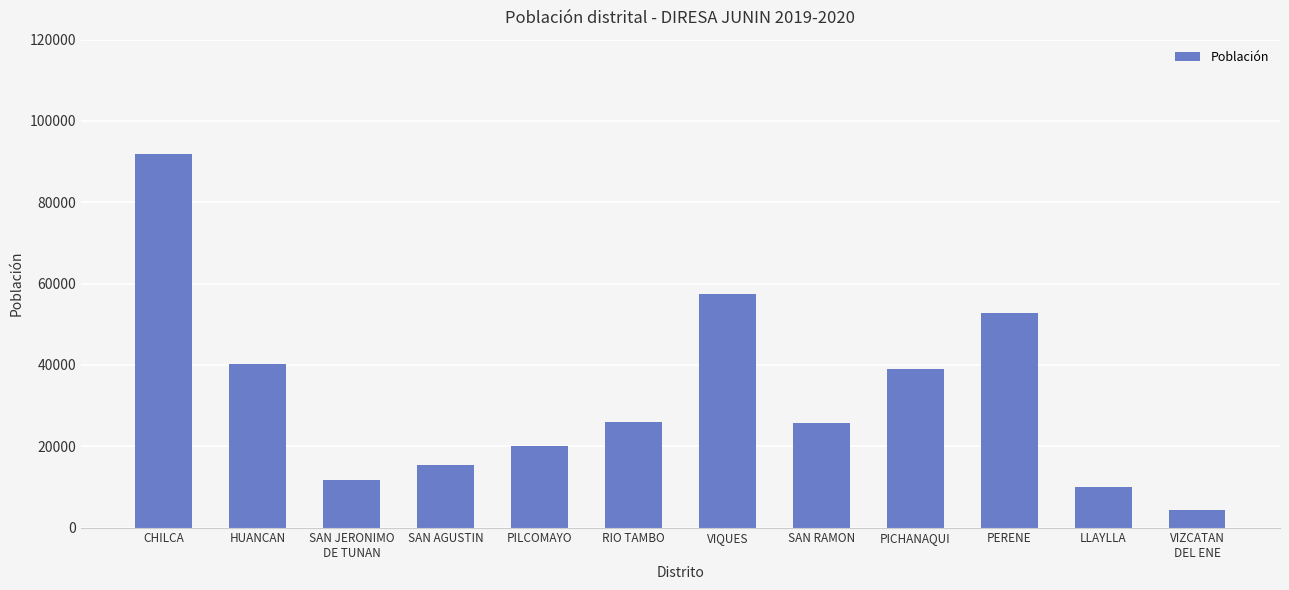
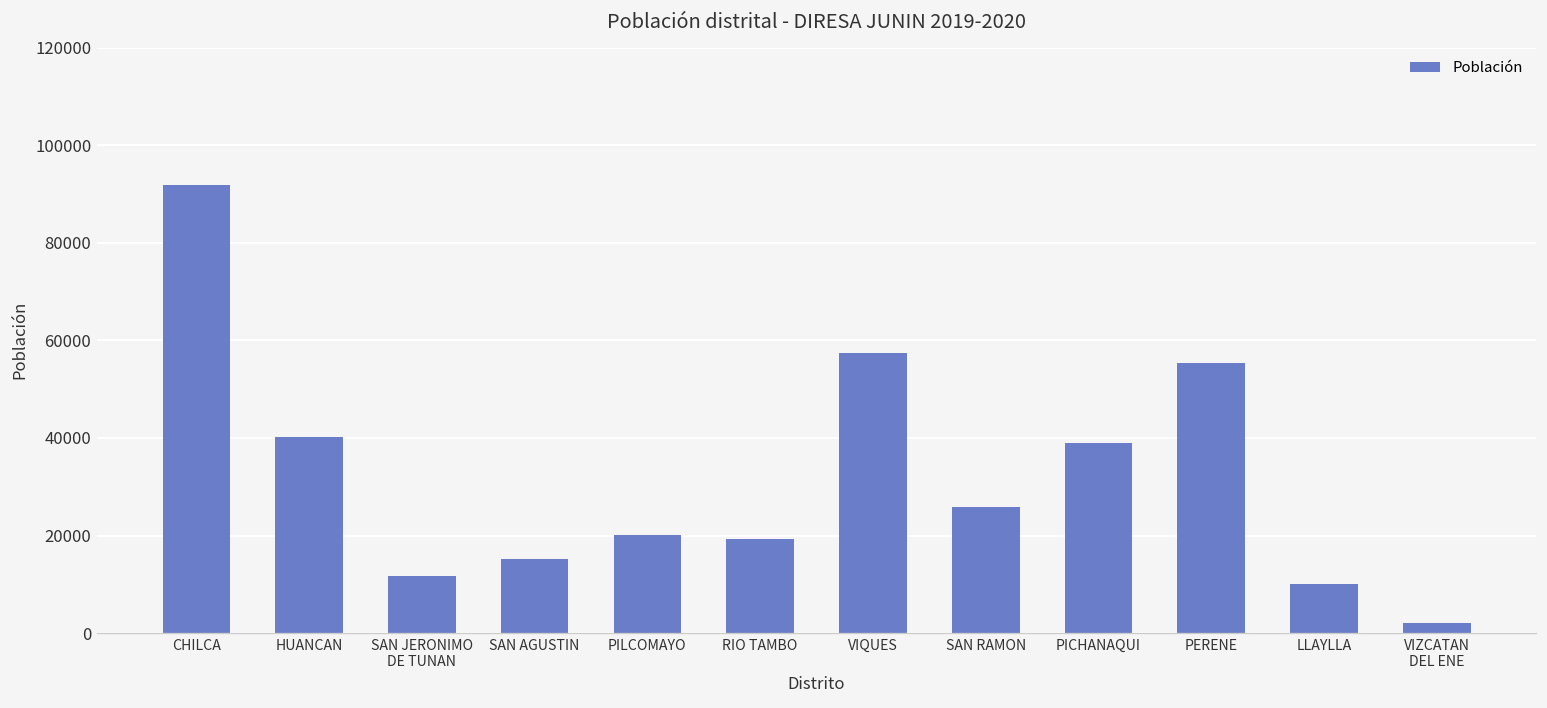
RIO TAMBO: 26000 -> 19000
PERENE: 53000 -> 55000
VIZCATAN DEL ENE: 4000 -> 2000
